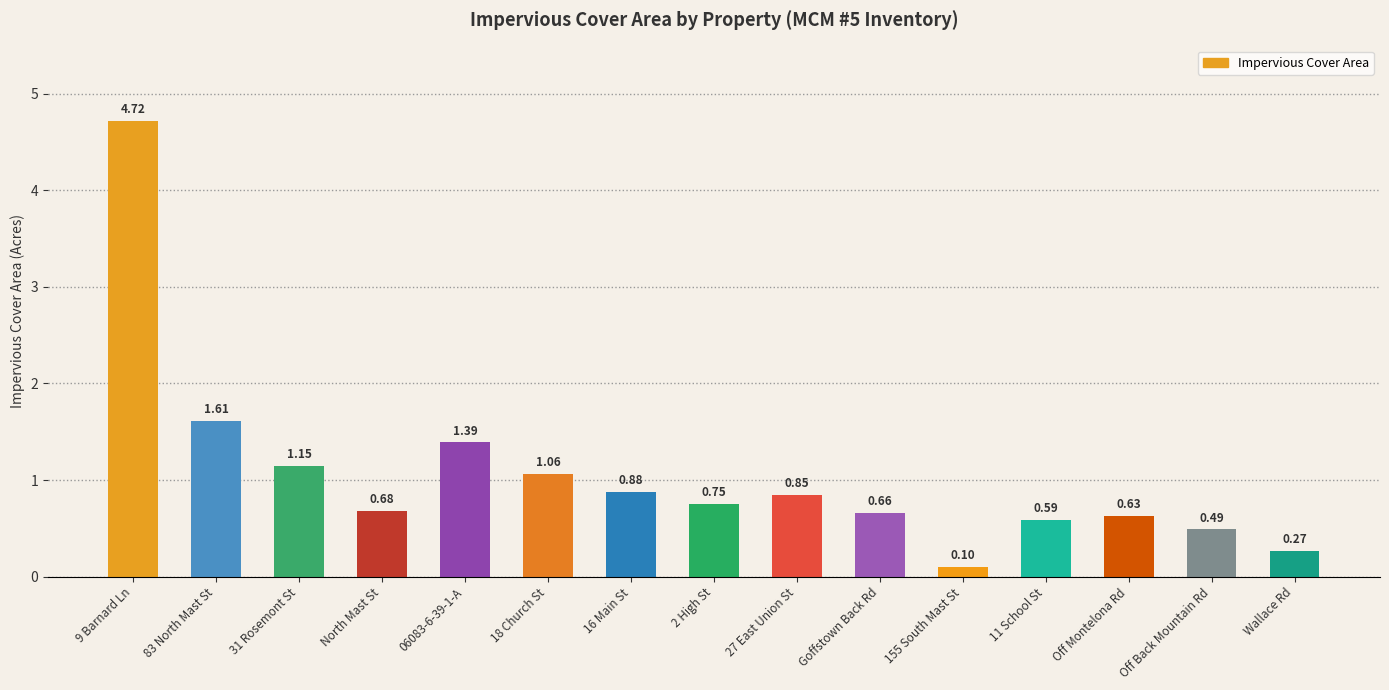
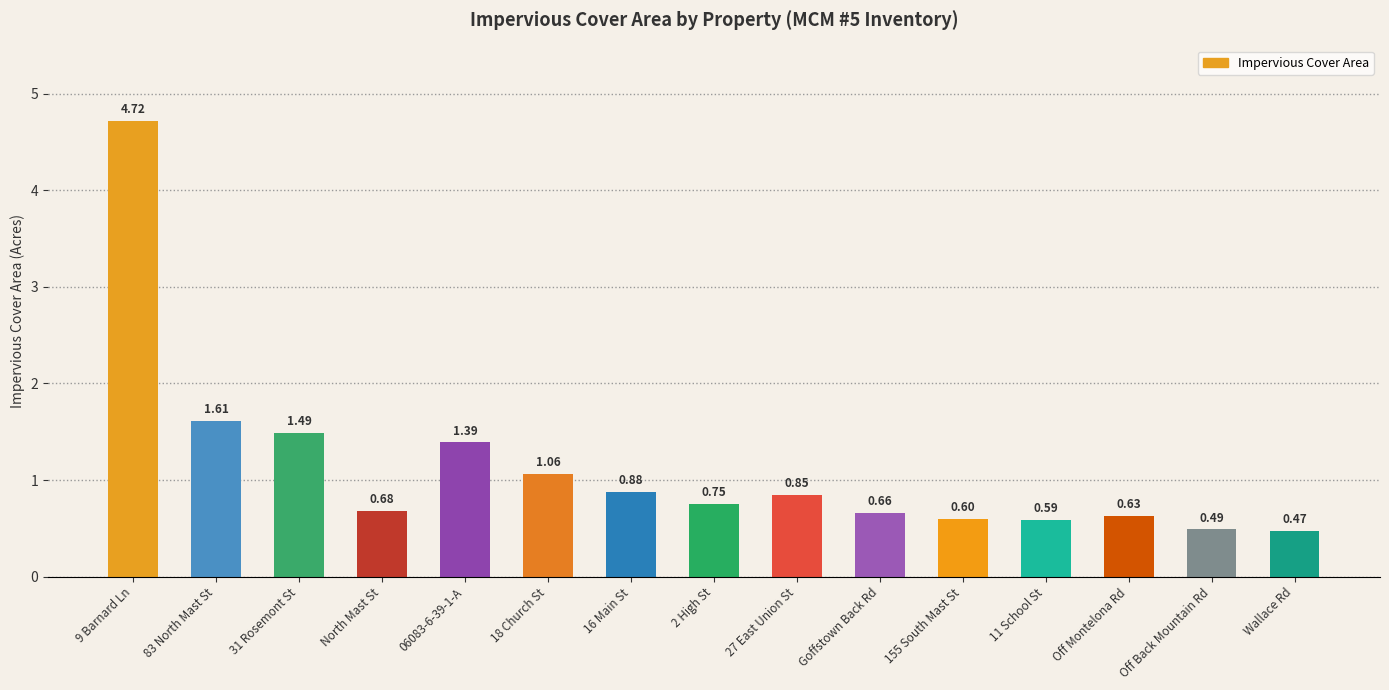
31 Rosemont St: 1.15 -> 1.49
155 South Mast St: 0.10 -> 0.60
Wallace Rd: 0.27 -> 0.47
